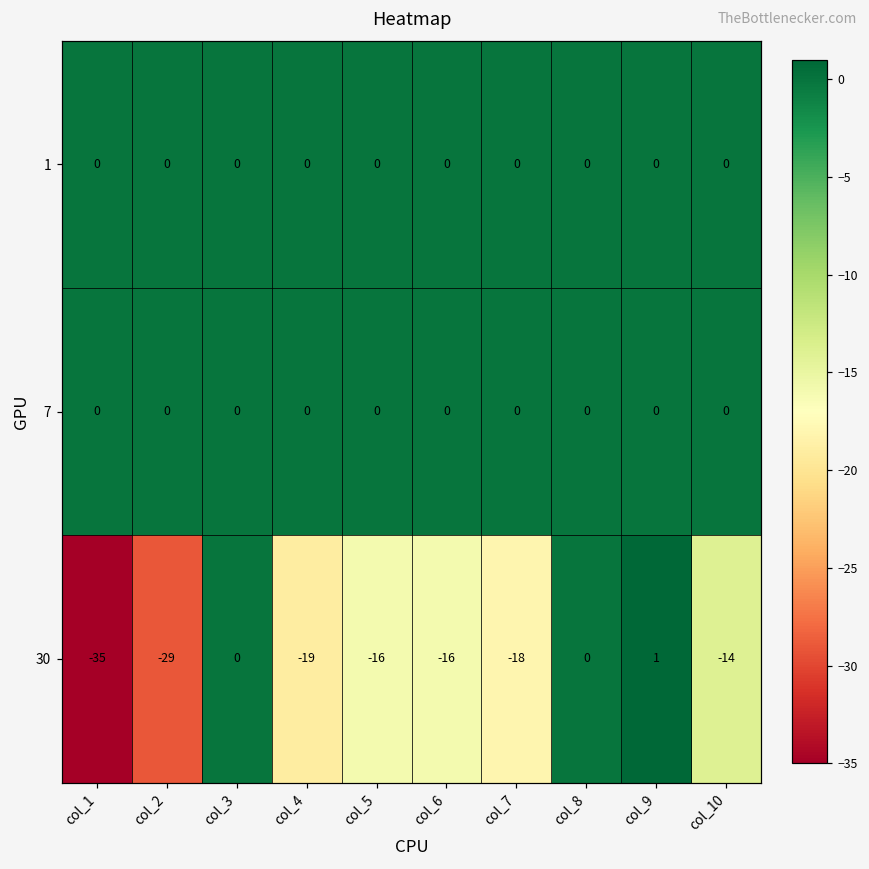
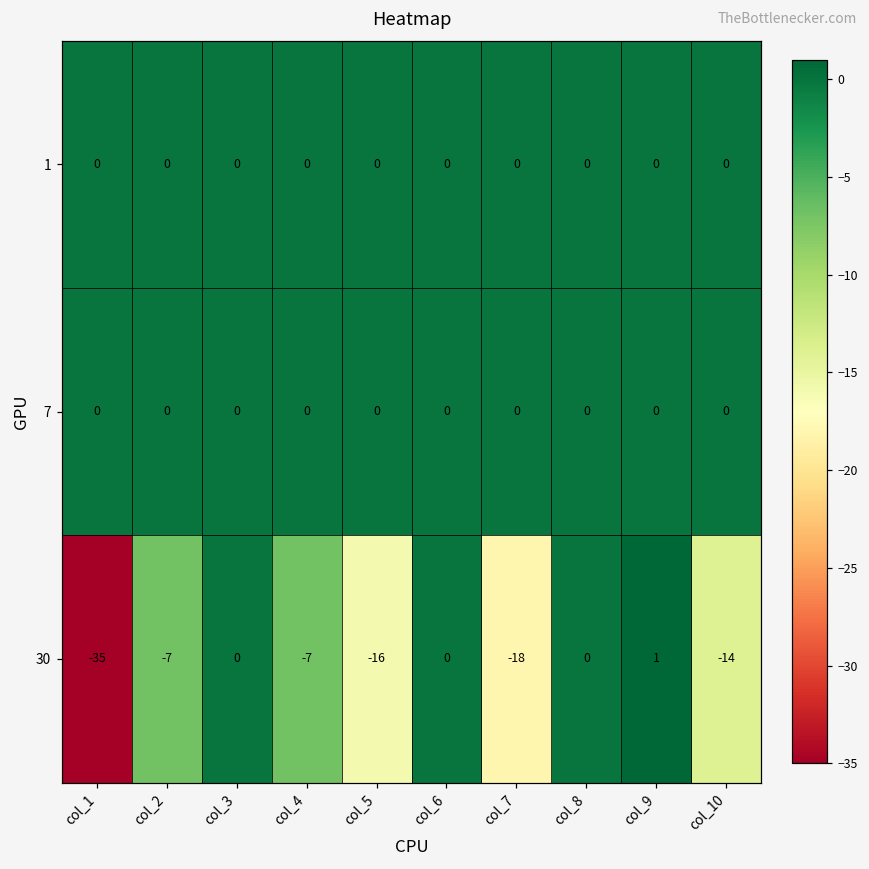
30, col_2: -29 -> -7
30, col_4: -19 -> -7
30, col_6: -16 -> 0
